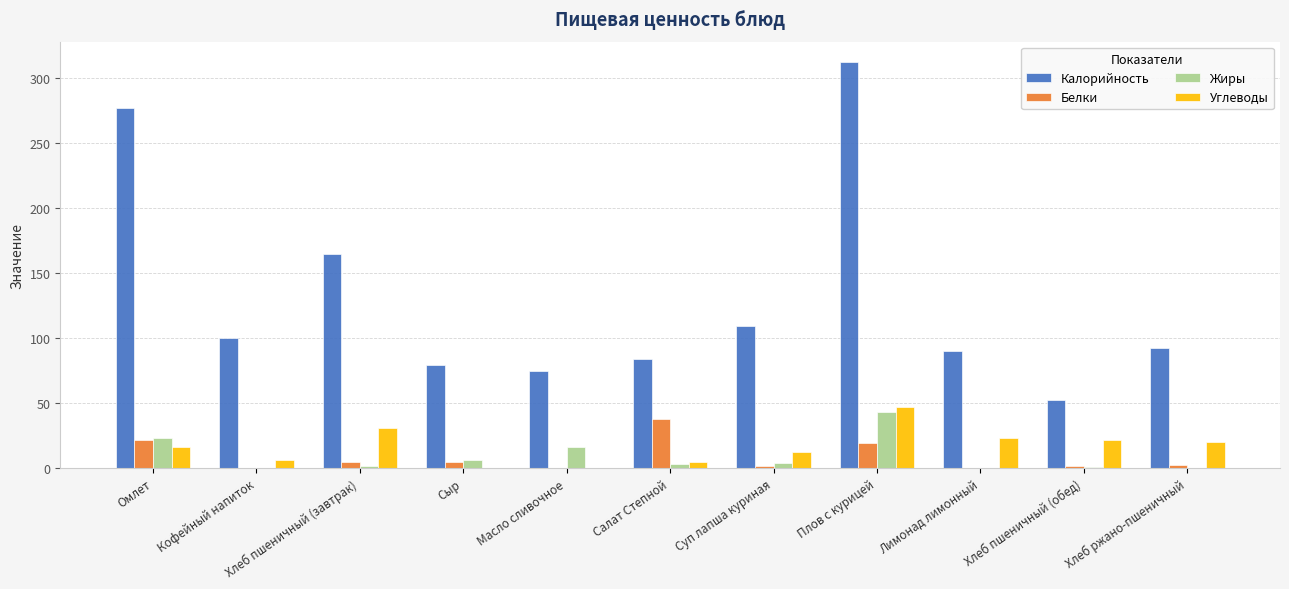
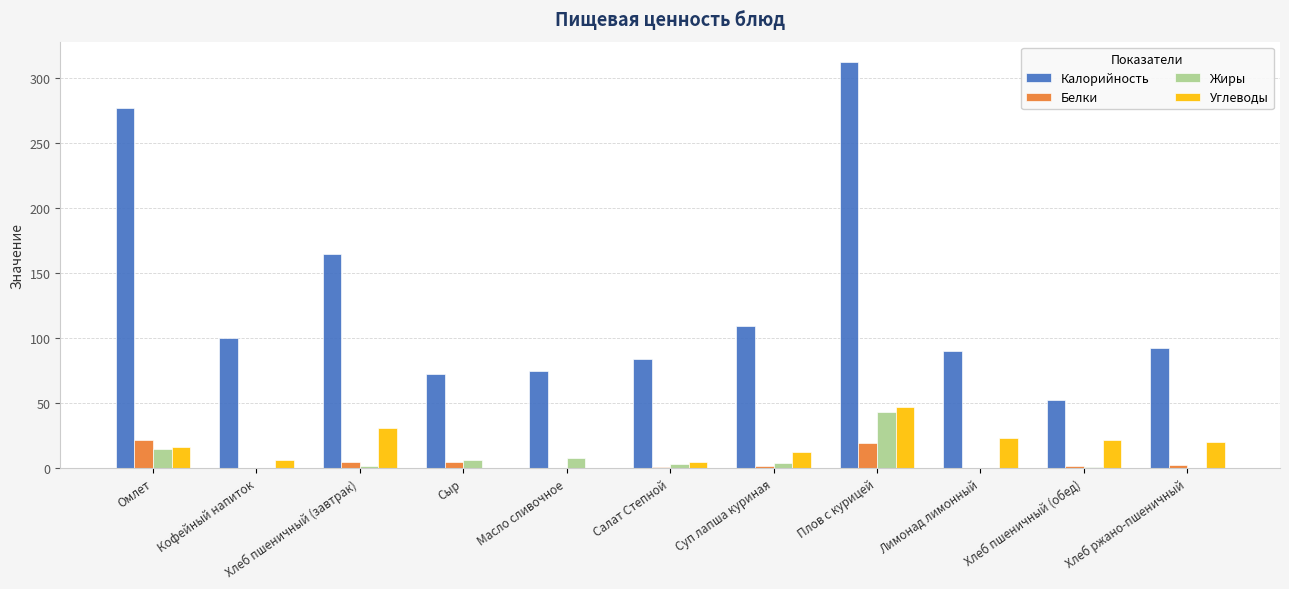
Жиры, Омлет: 23 -> 15
Калорийность, Сыр: 79 -> 72
Жиры, Масло сливочное: 16 -> 8
Белки, Салат Степной: 38 -> 1
